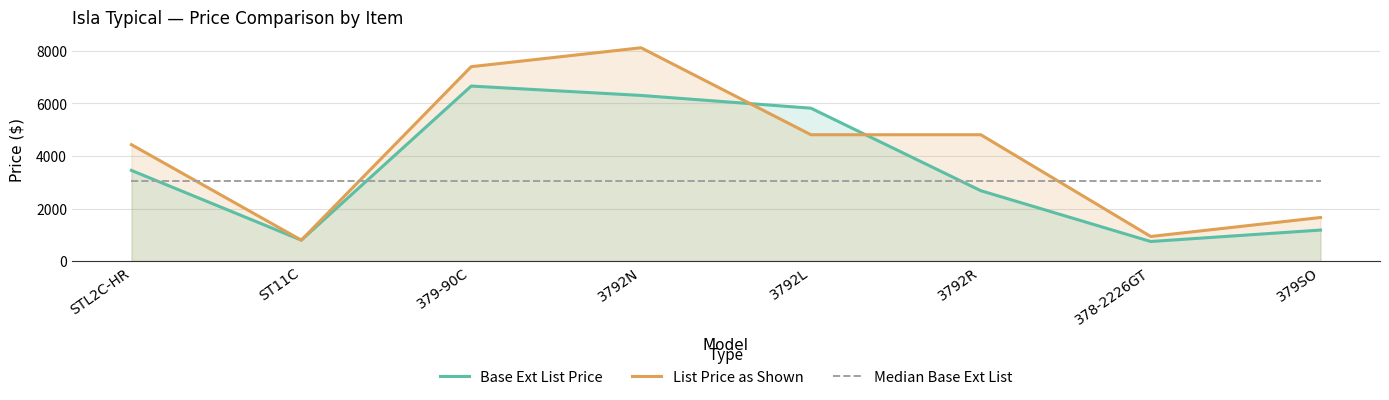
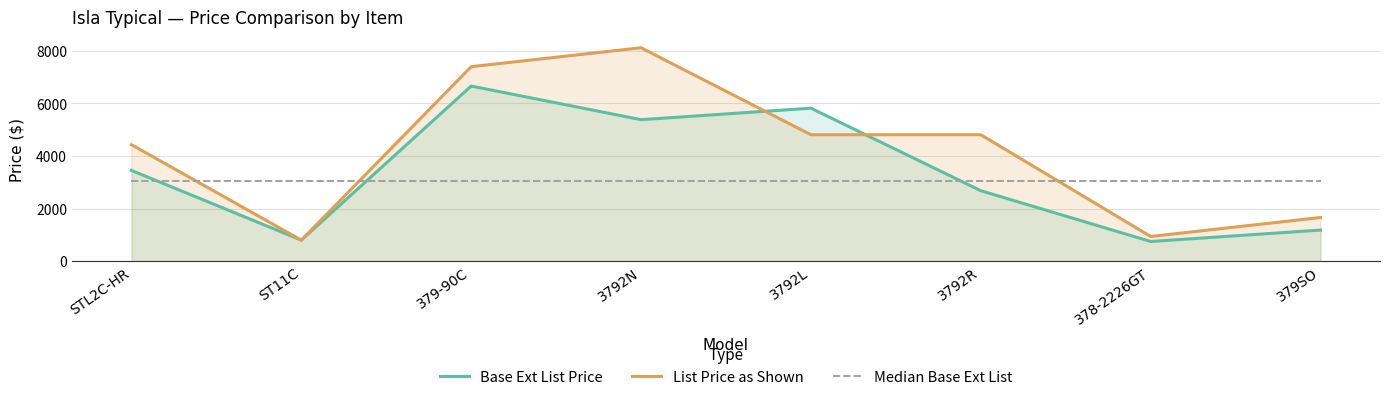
Base Ext List Price, 3792N: 6300 -> 5400
